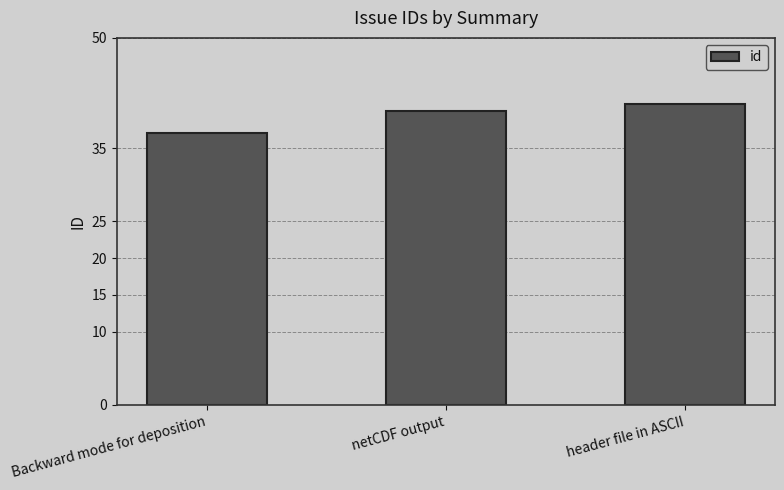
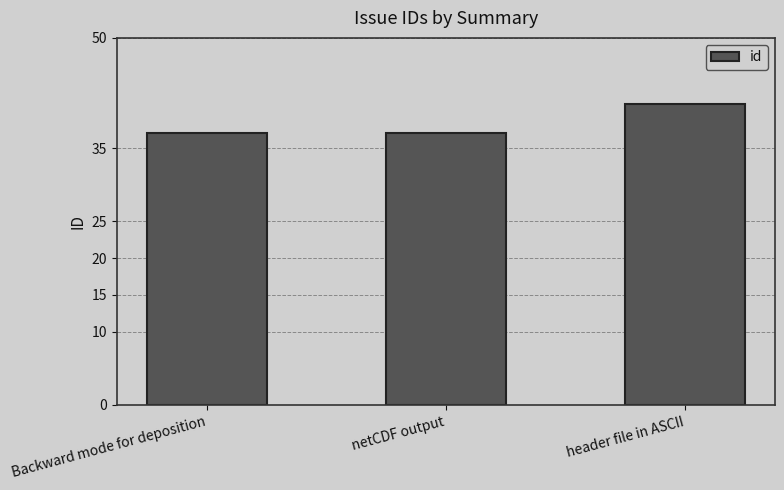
netCDF output: 40 -> 37
